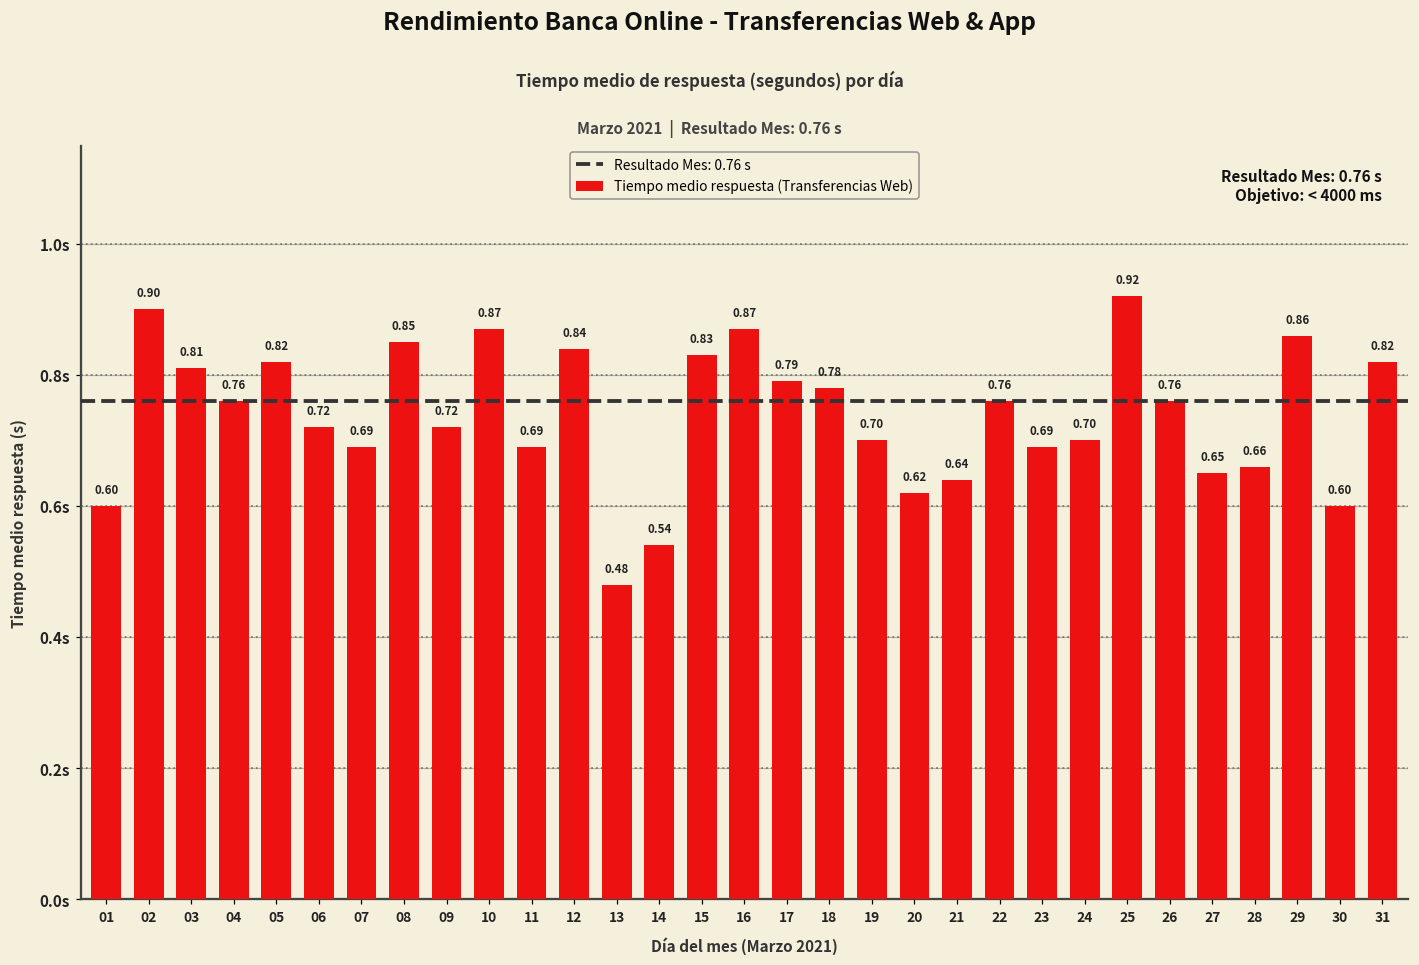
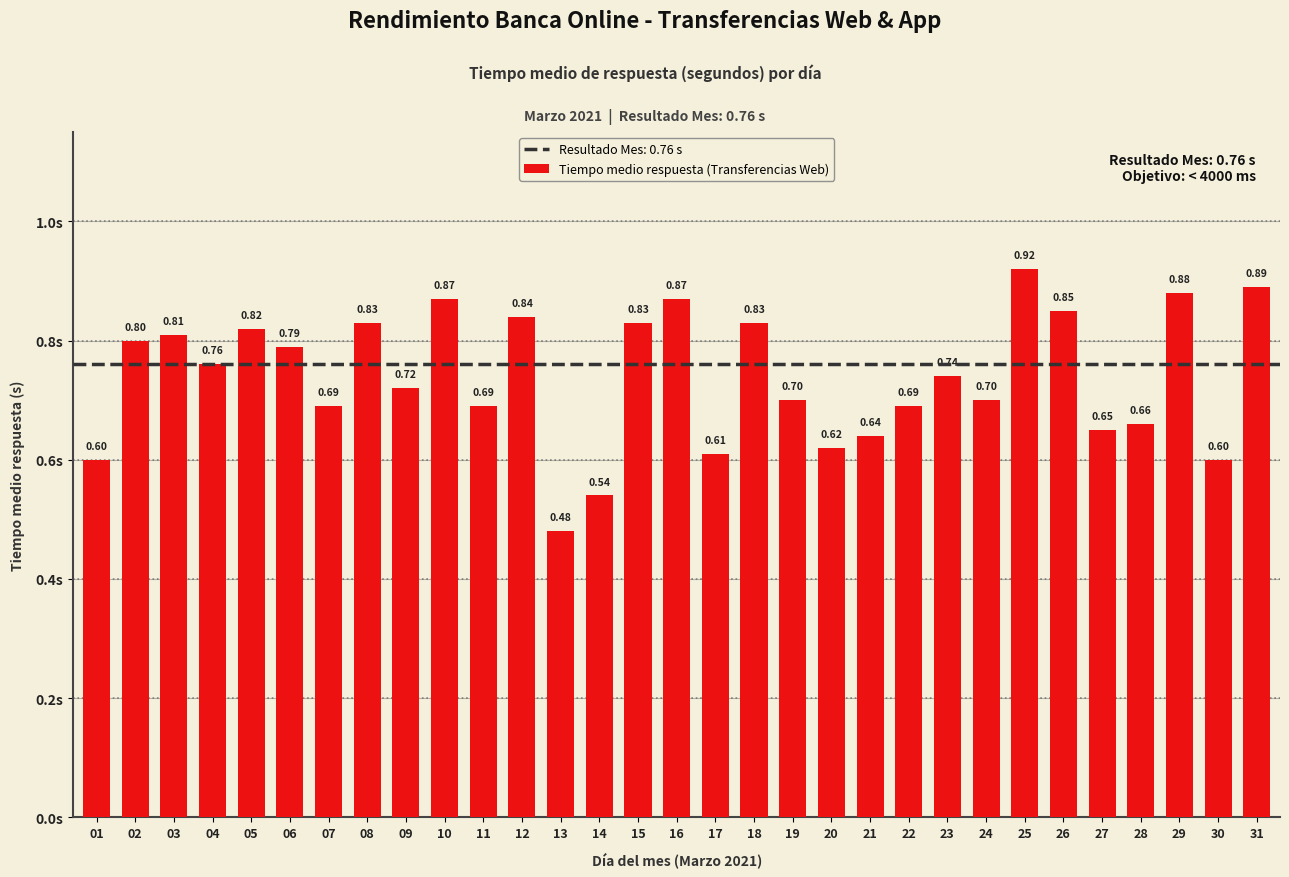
02: 0.90 -> 0.80
06: 0.72 -> 0.79
08: 0.85 -> 0.83
17: 0.79 -> 0.61
18: 0.78 -> 0.83
22: 0.76 -> 0.69
23: 0.69 -> 0.74
26: 0.76 -> 0.85
29: 0.86 -> 0.88
31: 0.82 -> 0.89
